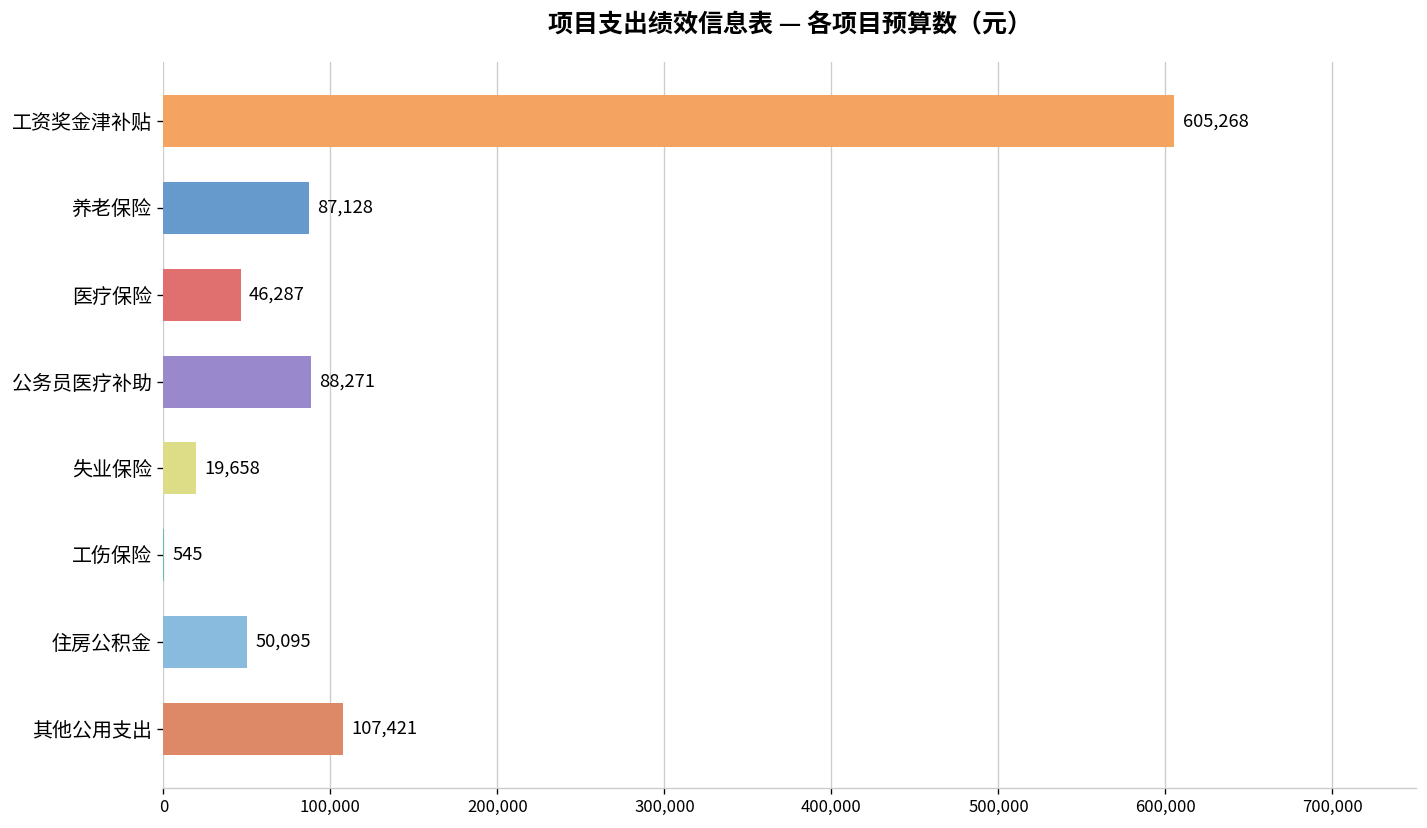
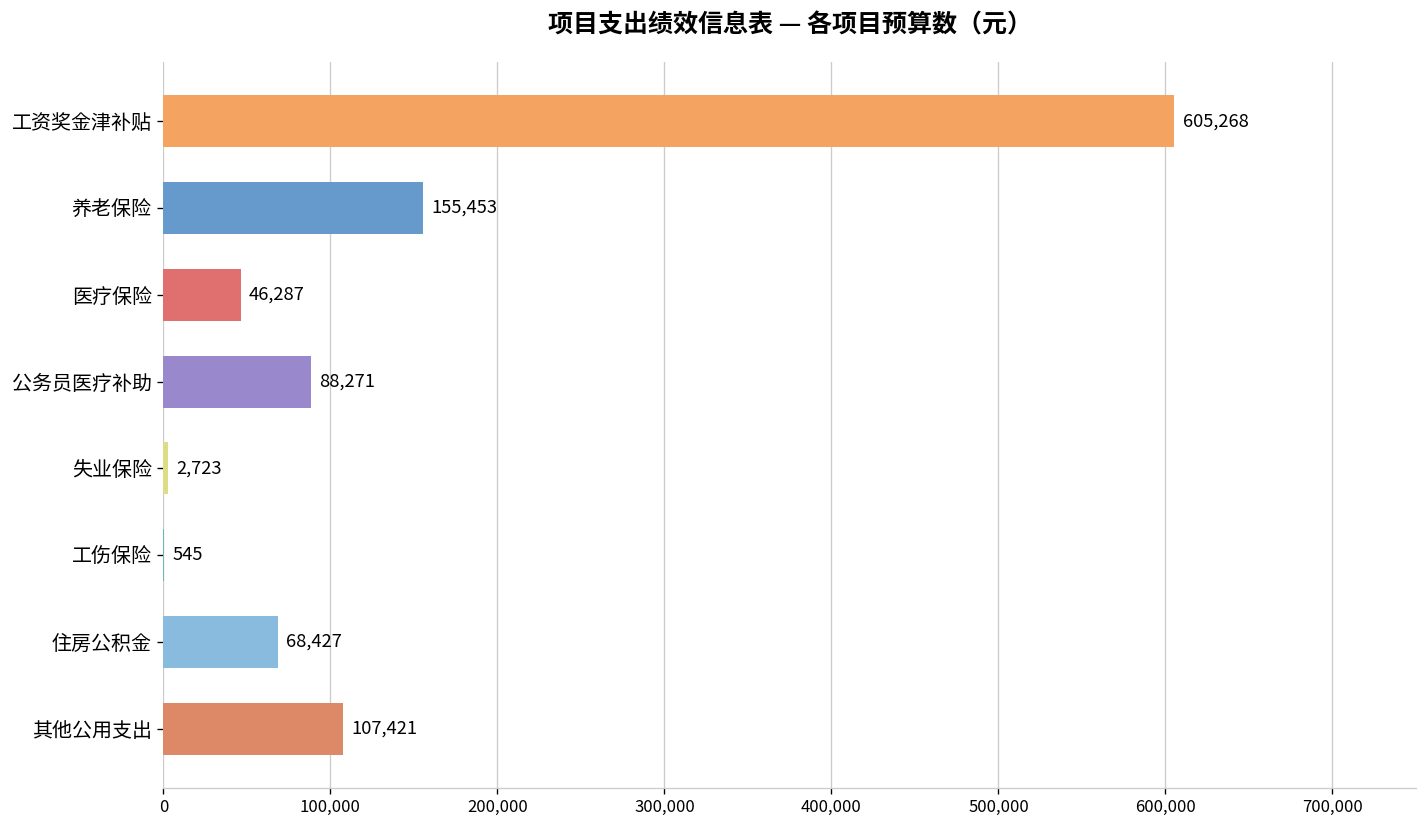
养老保险: 87,128 -> 155,453
失业保险: 19,658 -> 2,723
住房公积金: 50,095 -> 68,427
